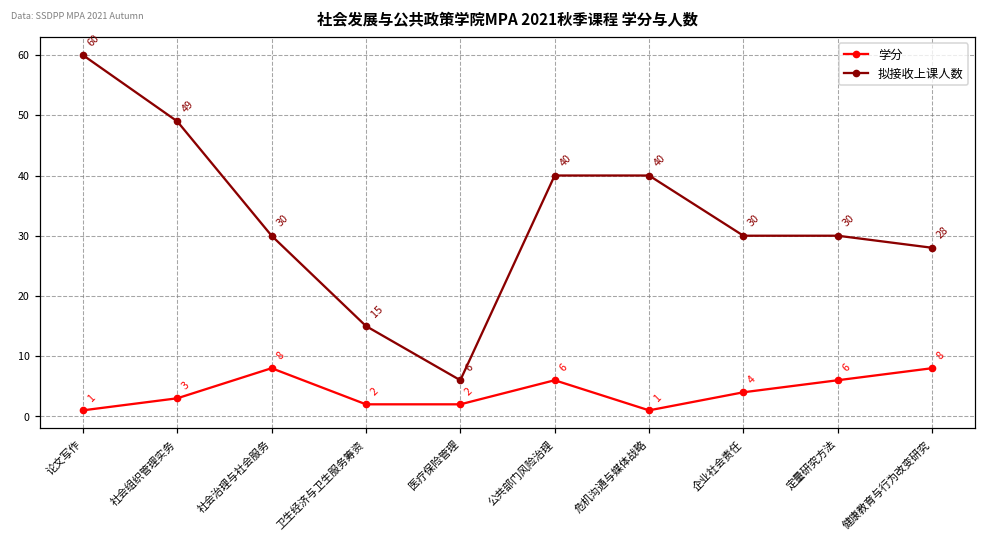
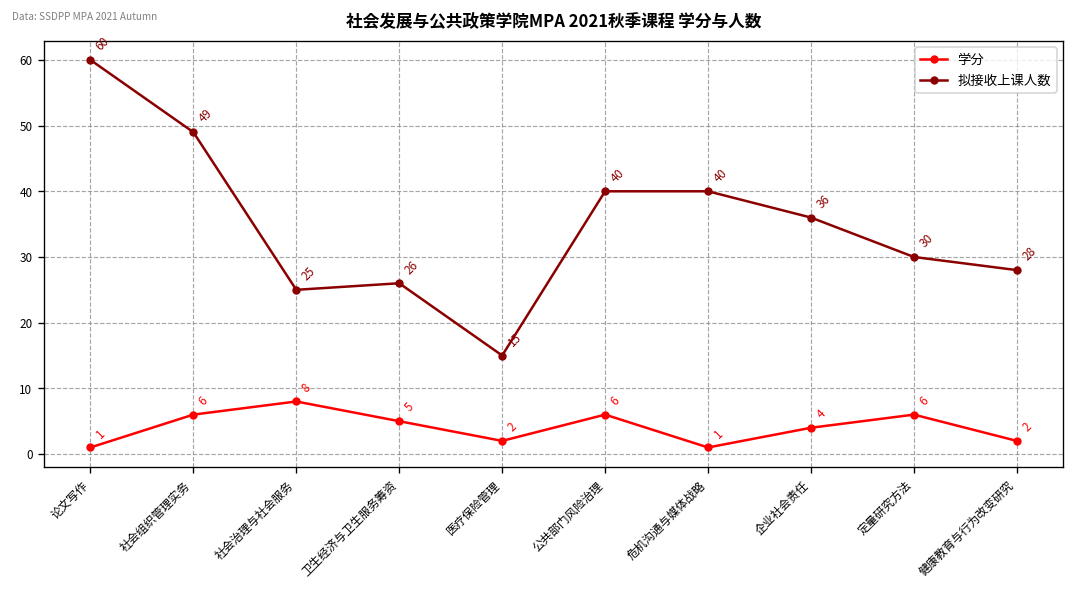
学分, 社会组织管理实务: 3 -> 6
拟接收上课人数, 社会治理与社会服务: 30 -> 25
学分, 卫生经济与卫生服务筹资: 2 -> 5
拟接收上课人数, 卫生经济与卫生服务筹资: 15 -> 26
拟接收上课人数, 医疗保险管理: 6 -> 15
拟接收上课人数, 企业社会责任: 30 -> 36
学分, 健康教育与行为改变研究: 8 -> 2
